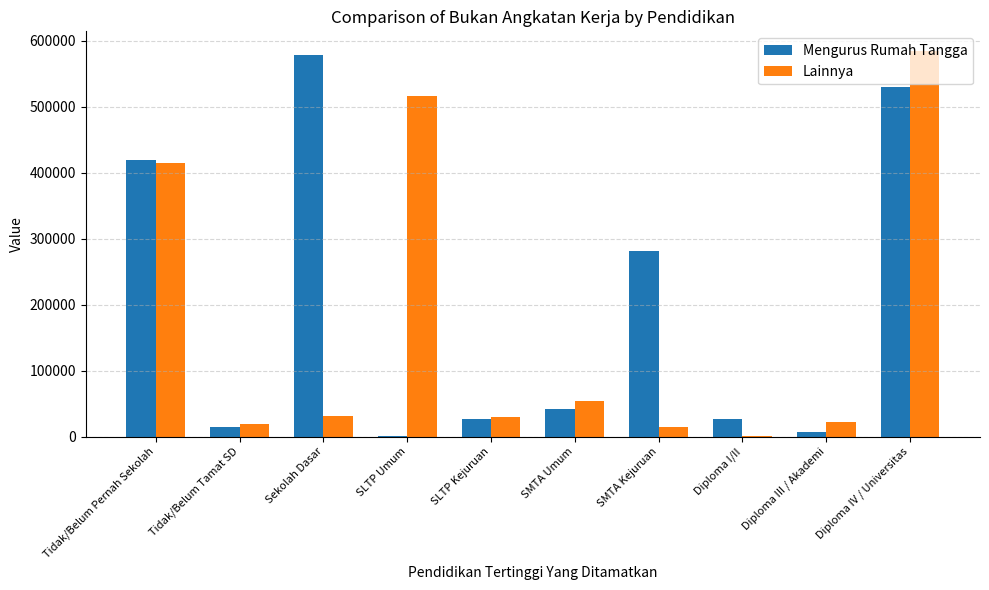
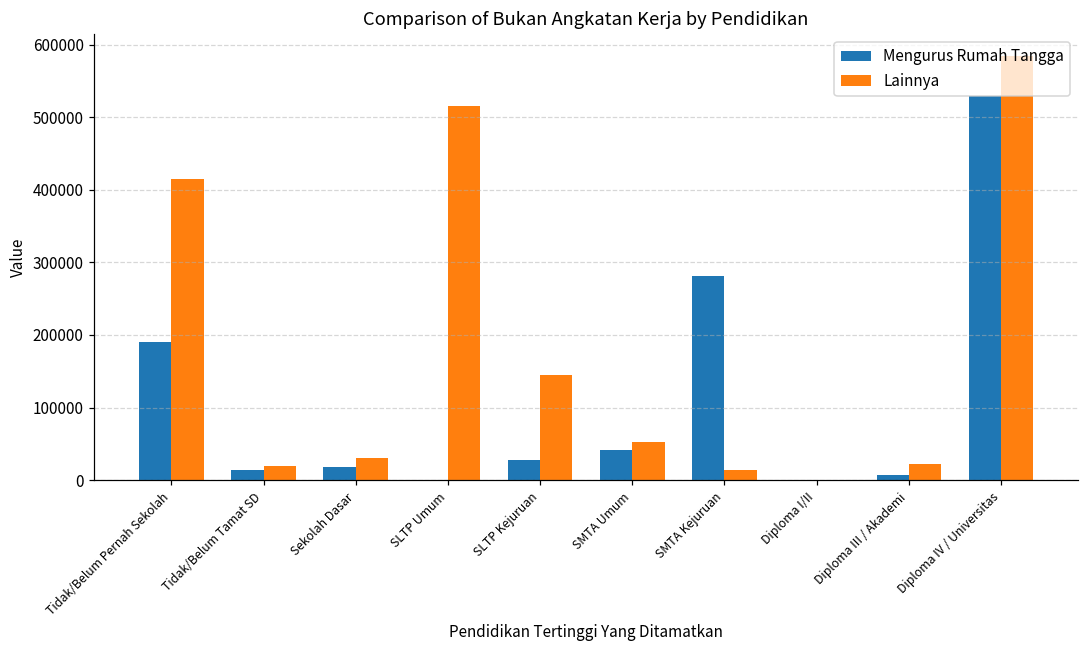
Mengurus Rumah Tangga, Tidak/Belum Pernah Sekolah: 420000 -> 190000
Mengurus Rumah Tangga, Sekolah Dasar: 580000 -> 20000
Lainnya, SLTP Kejuruan: 30000 -> 140000
Mengurus Rumah Tangga, Diploma I/II: 30000 -> 0
